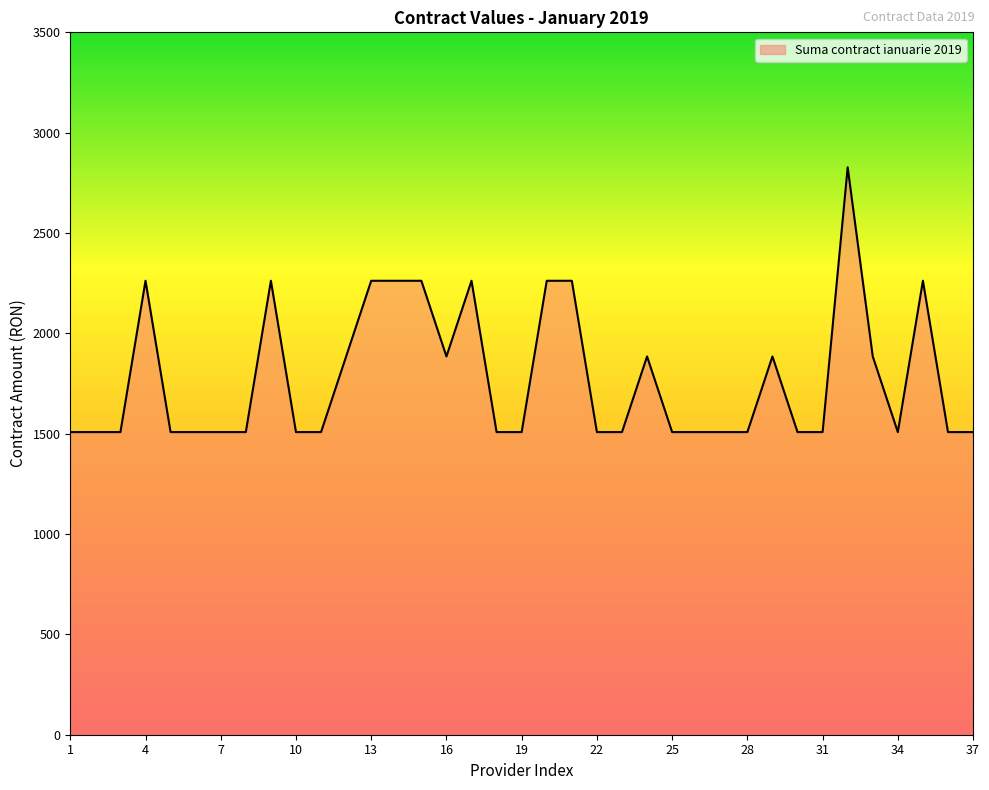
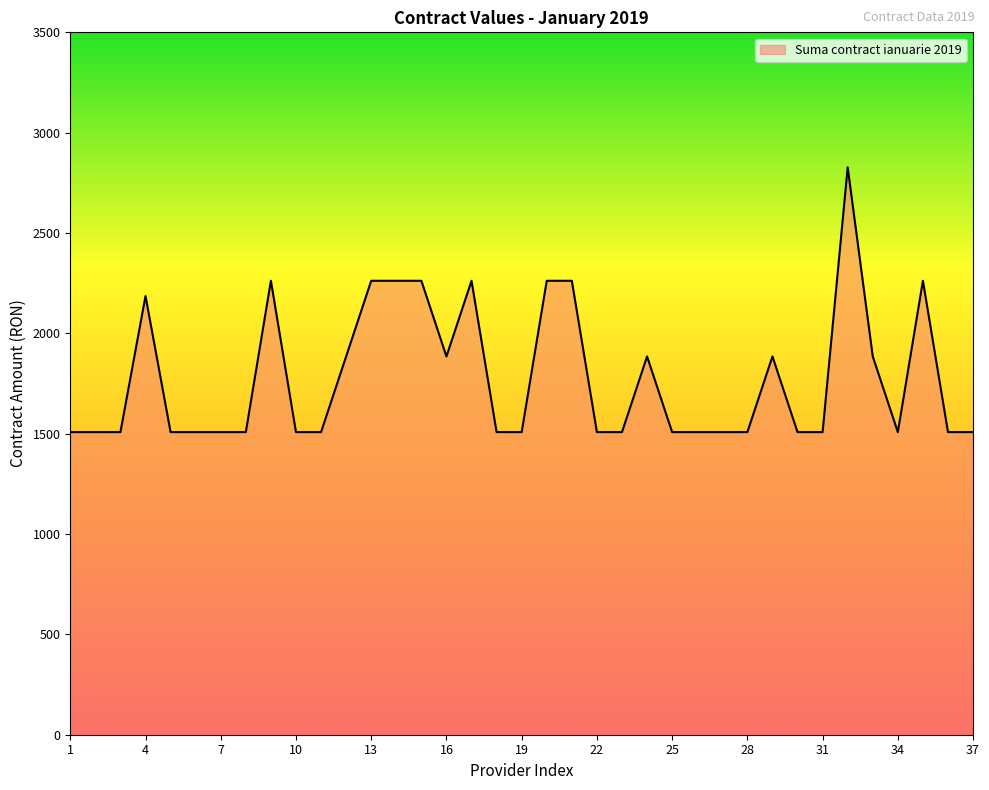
4: 2260 -> 2190
